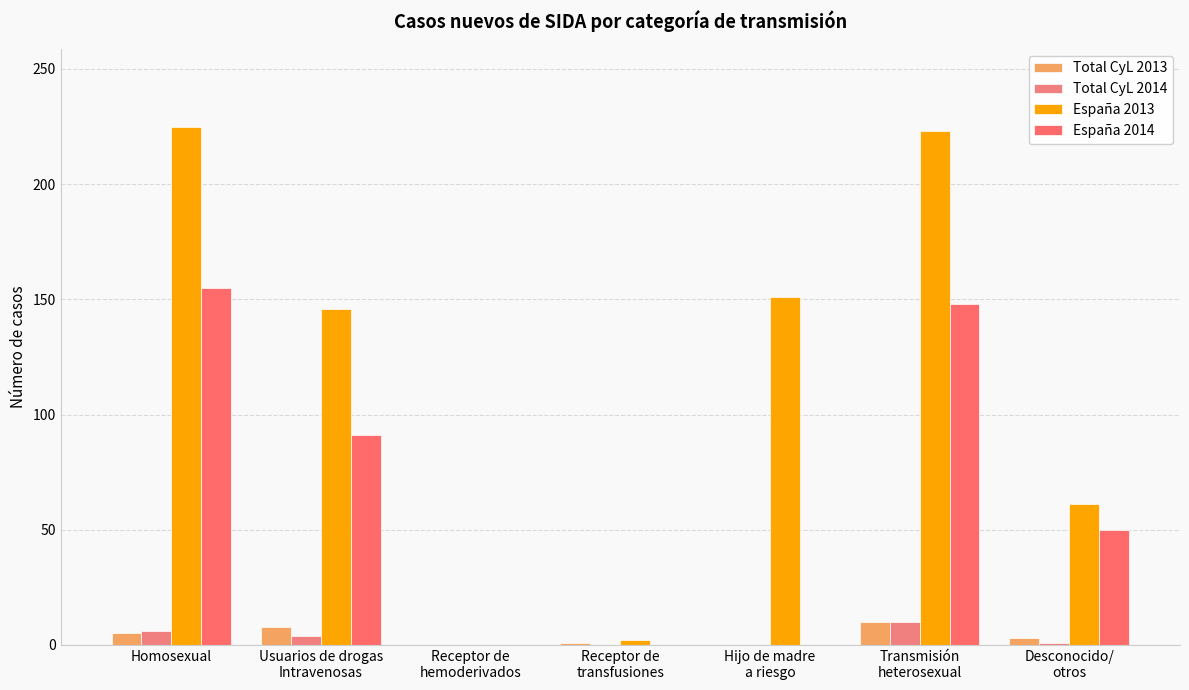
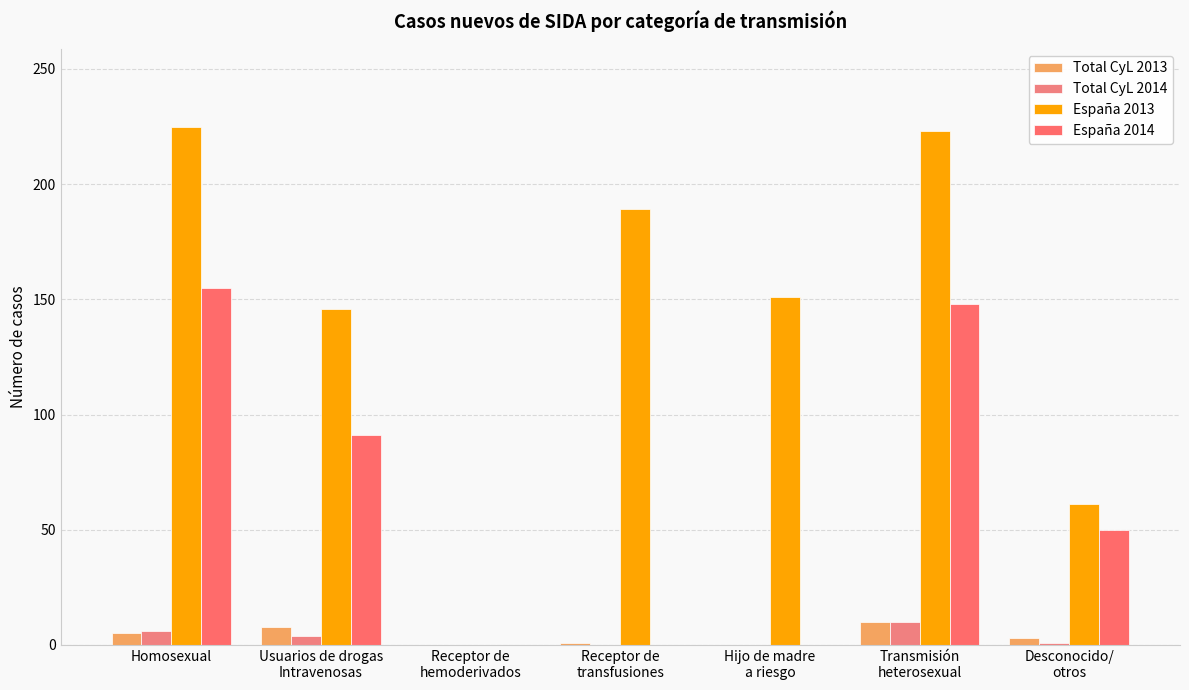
España 2013, Receptor de transfusiones: 2 -> 189
